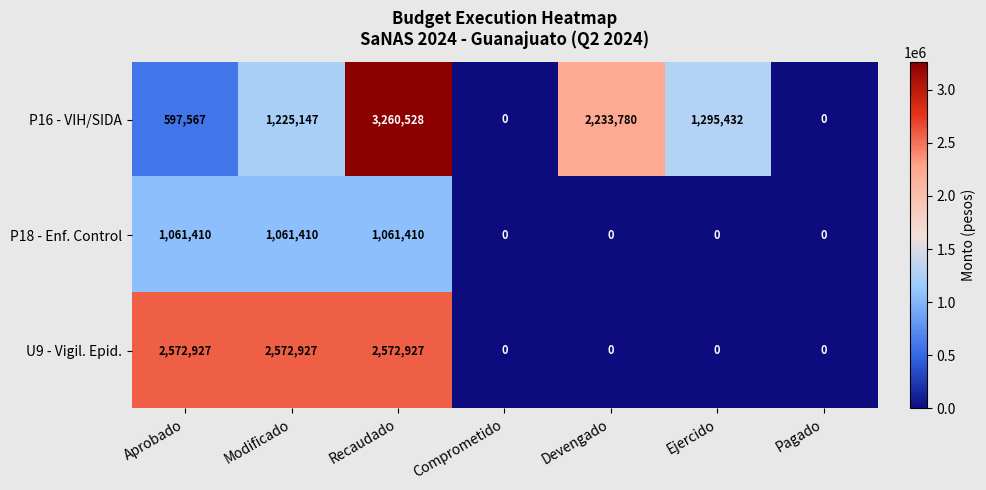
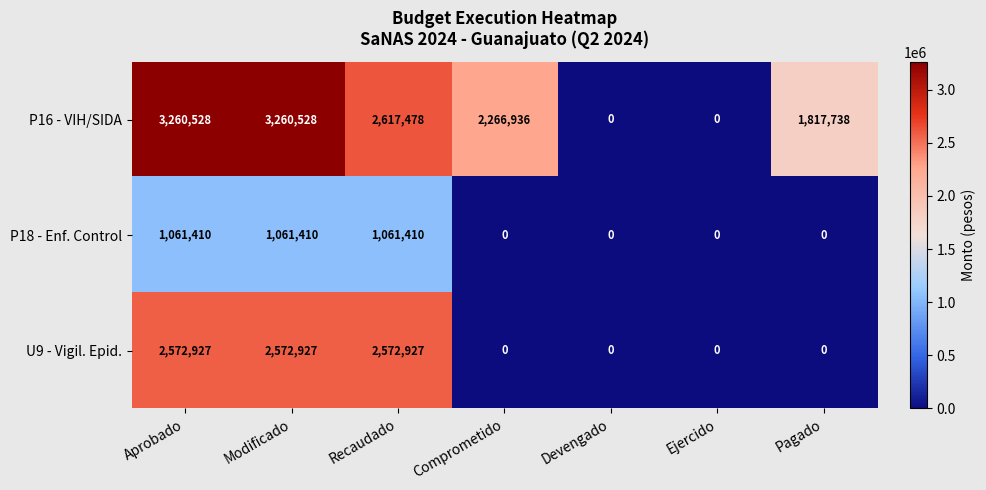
P16 - VIH/SIDA, Aprobado: 597,567 -> 3,260,528
P16 - VIH/SIDA, Modificado: 1,225,147 -> 3,260,528
P16 - VIH/SIDA, Recaudado: 3,260,528 -> 2,617,478
P16 - VIH/SIDA, Comprometido: 0 -> 2,266,936
P16 - VIH/SIDA, Devengado: 2,233,780 -> 0
P16 - VIH/SIDA, Ejercido: 1,295,432 -> 0
P16 - VIH/SIDA, Pagado: 0 -> 1,817,738
